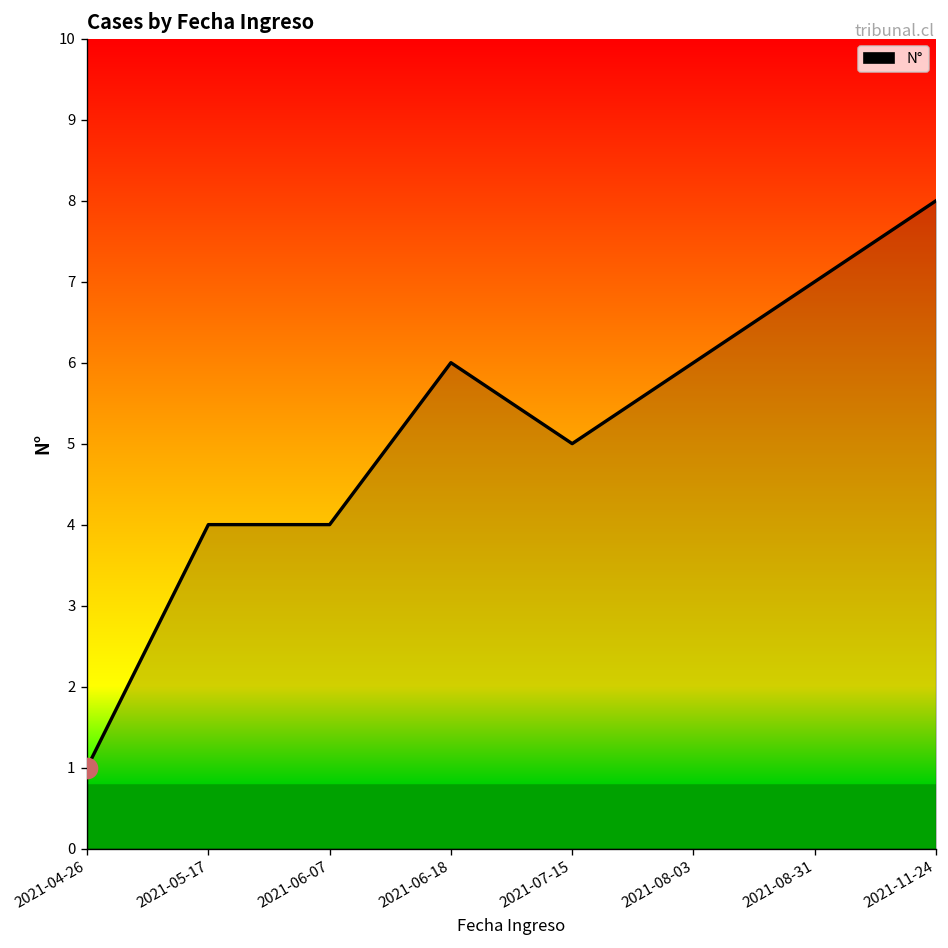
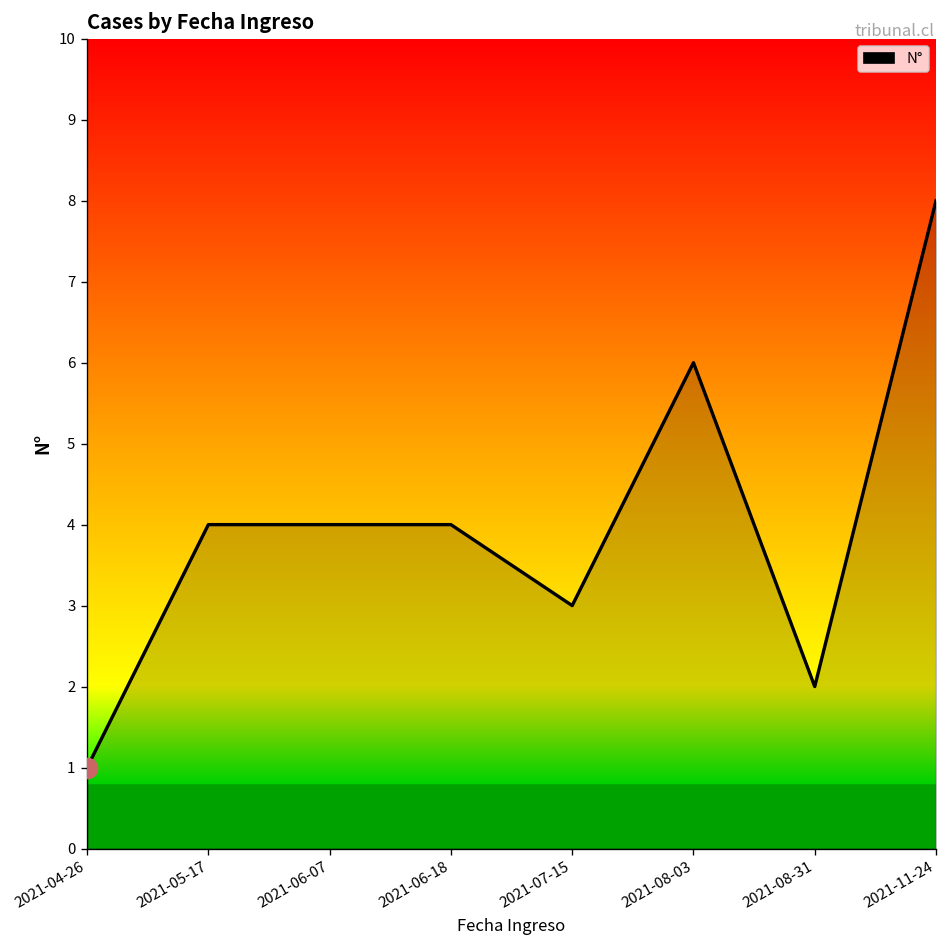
N°, 2021-06-18: 6 -> 4
N°, 2021-07-15: 5 -> 3
N°, 2021-08-31: 7 -> 2
